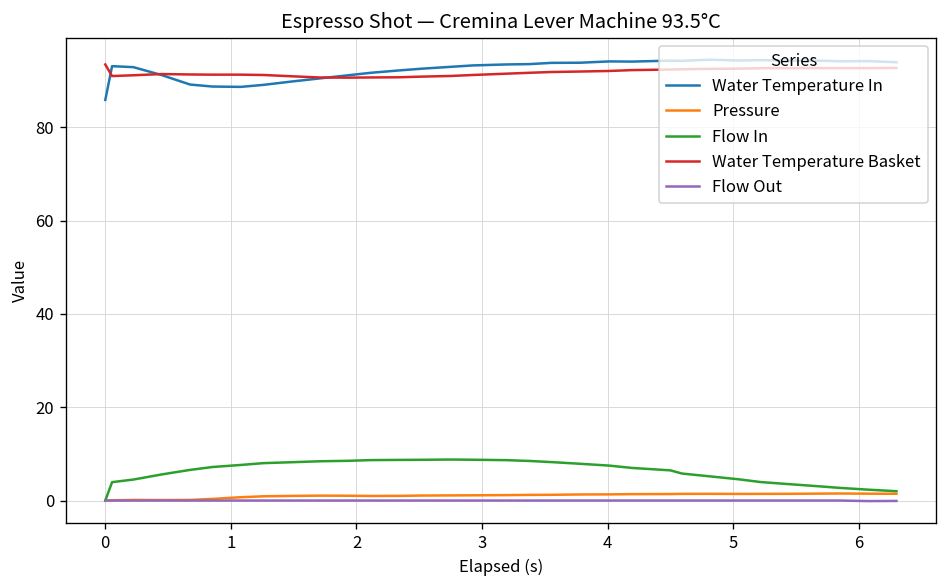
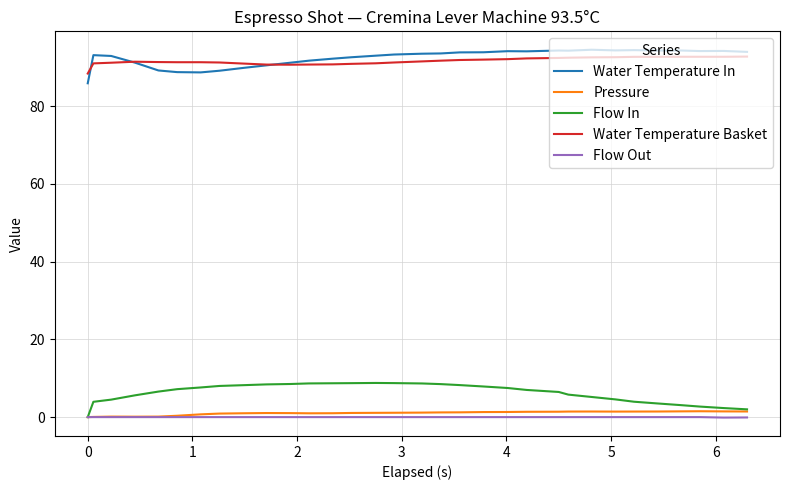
Water Temperature Basket, 0: 94 -> 88
